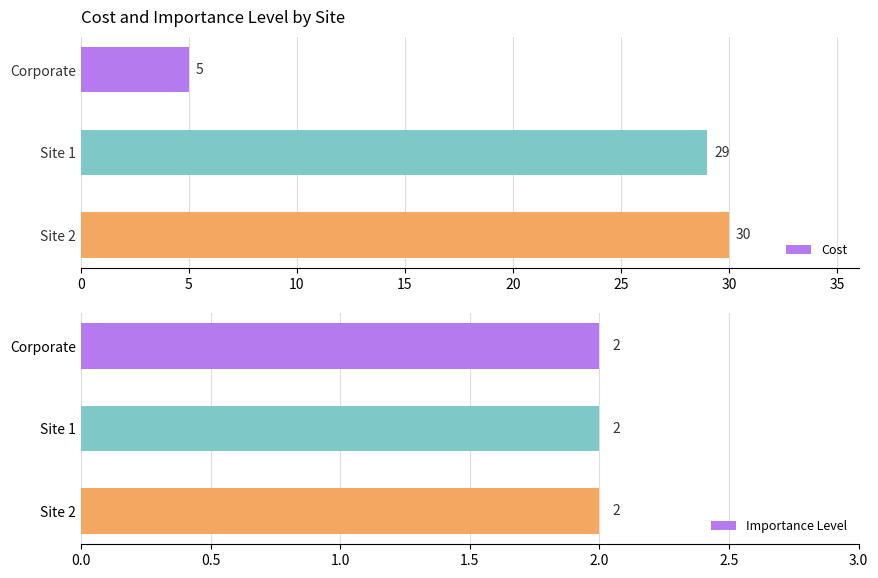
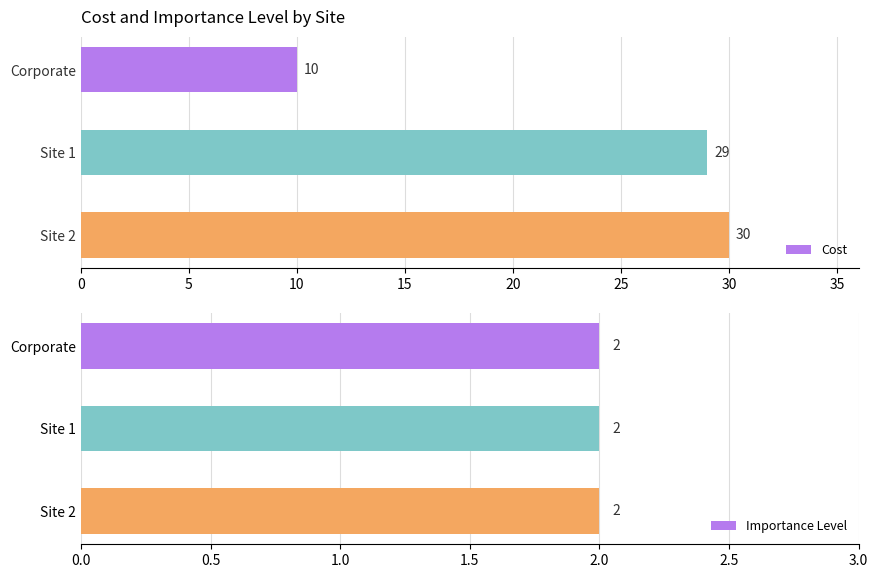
Cost and Importance Level by Site, Corporate: 5 -> 10
